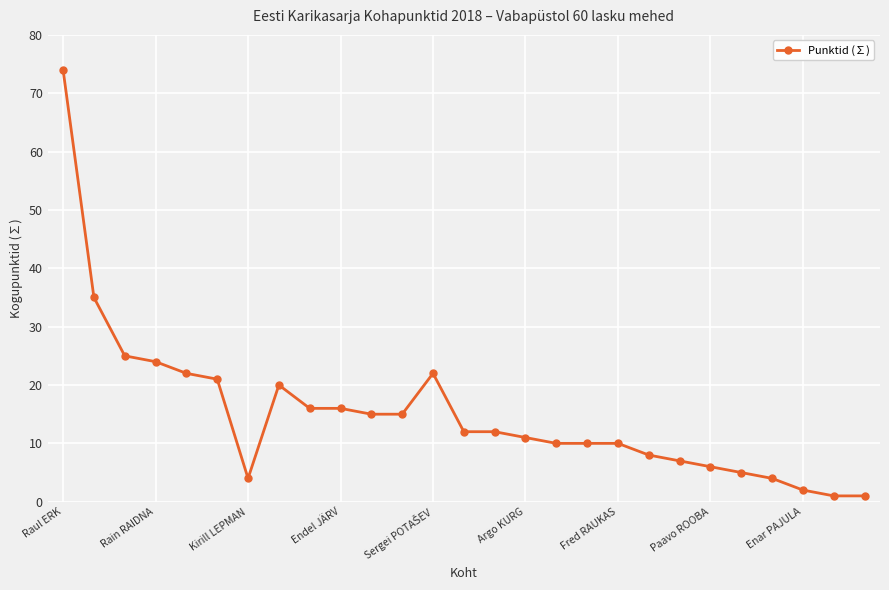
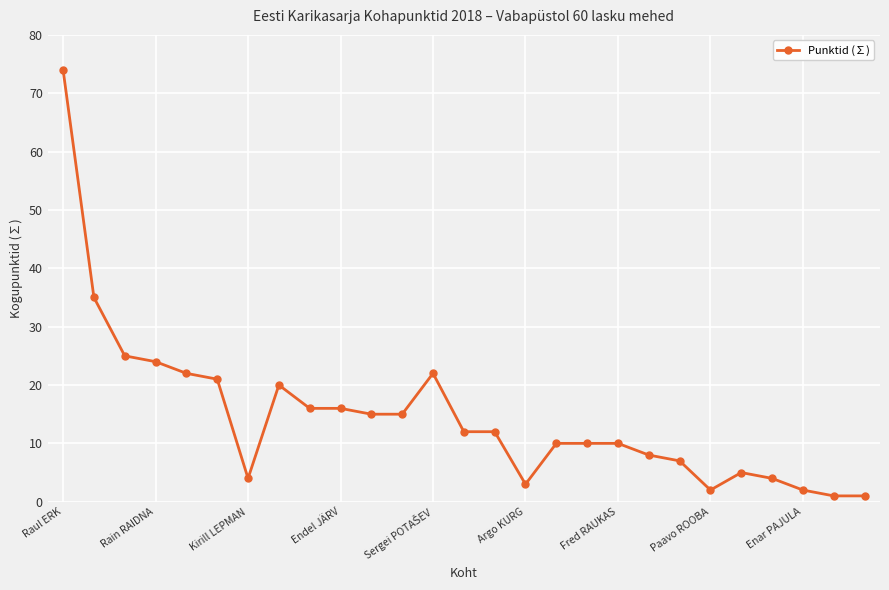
Argo KURG: 11 -> 3
Paavo ROOBA: 6 -> 2
